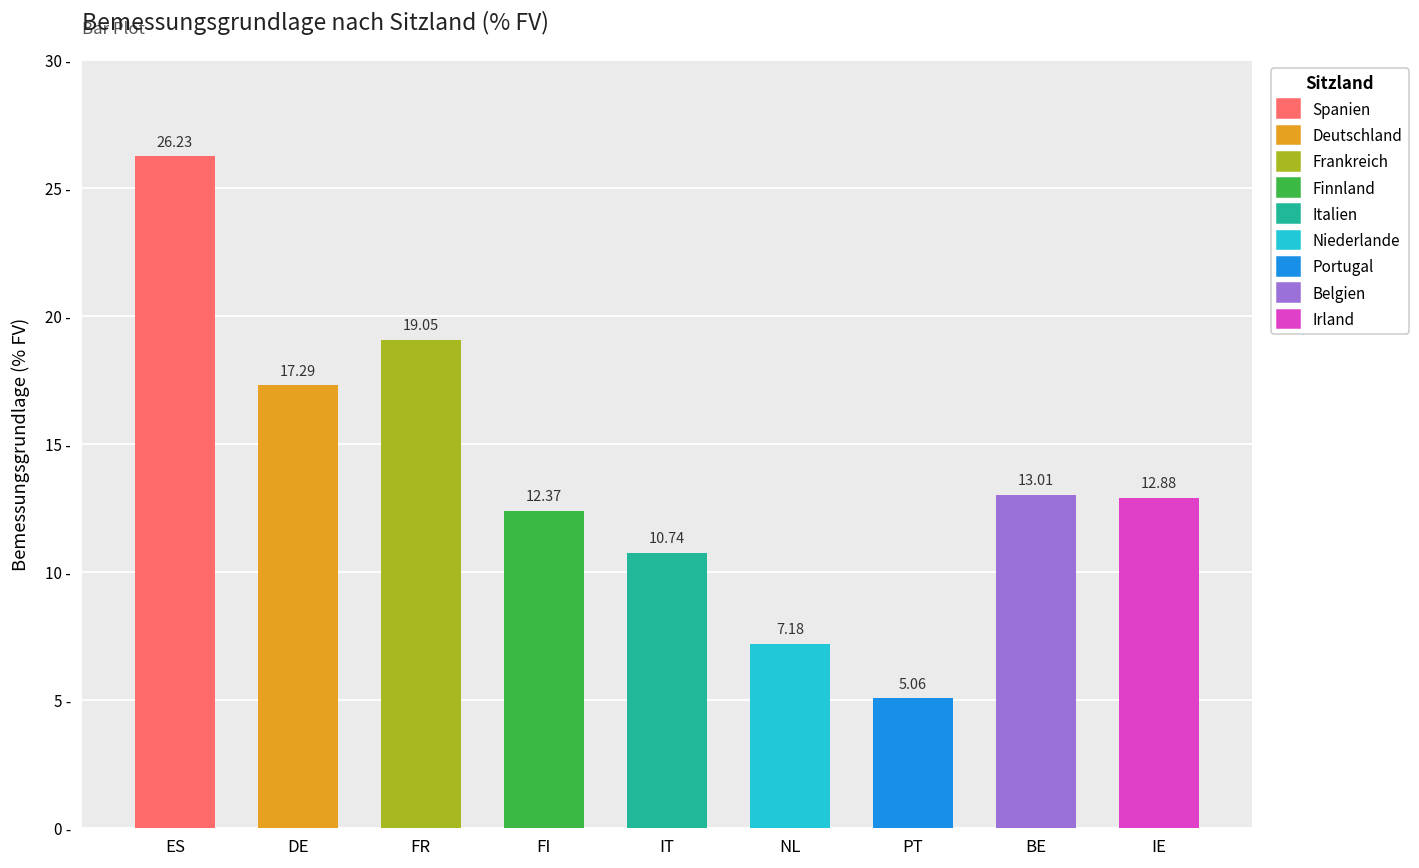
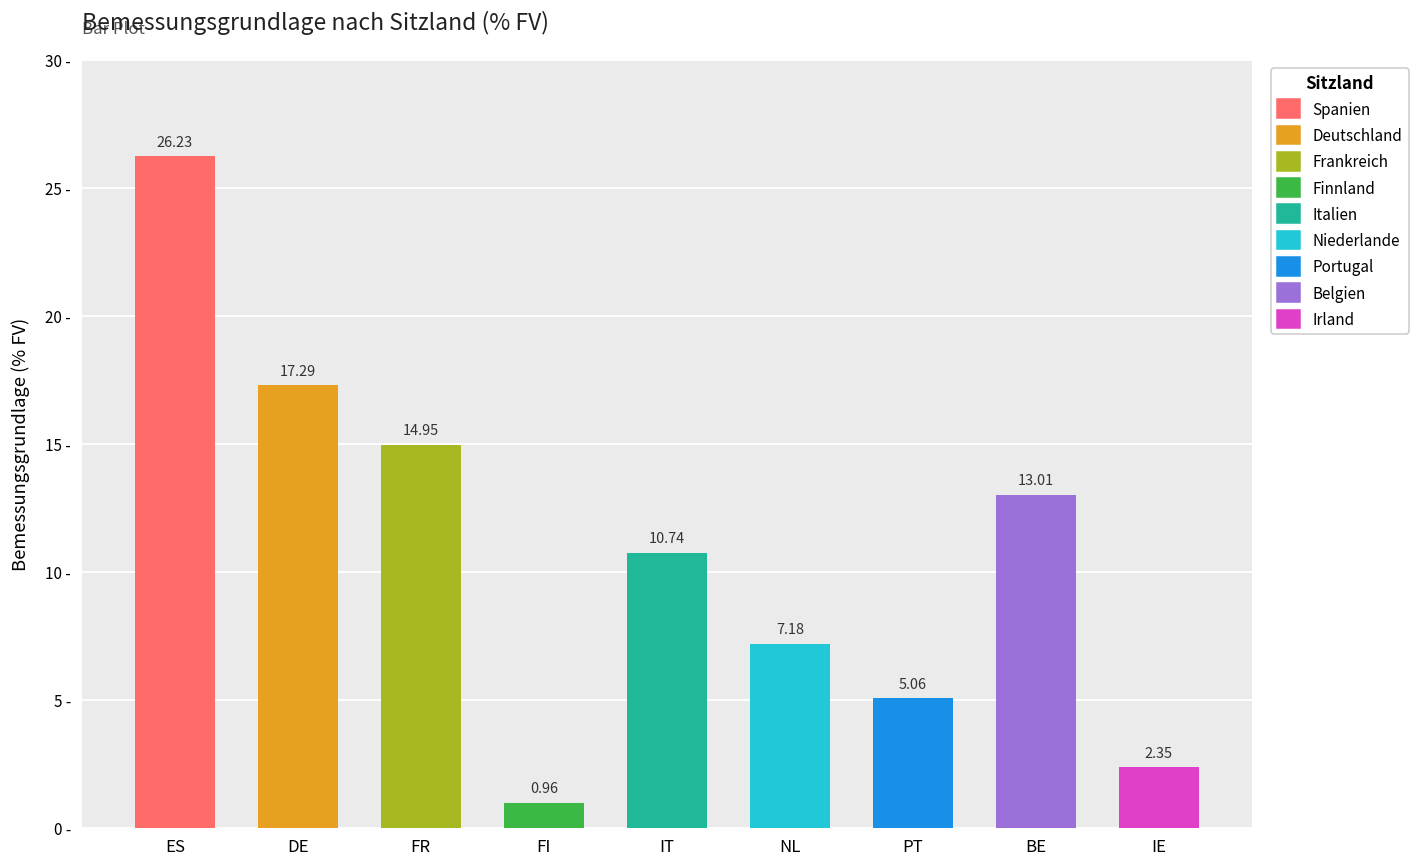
FR: 19.05 -> 14.95
FI: 12.37 -> 0.96
IE: 12.88 -> 2.35
